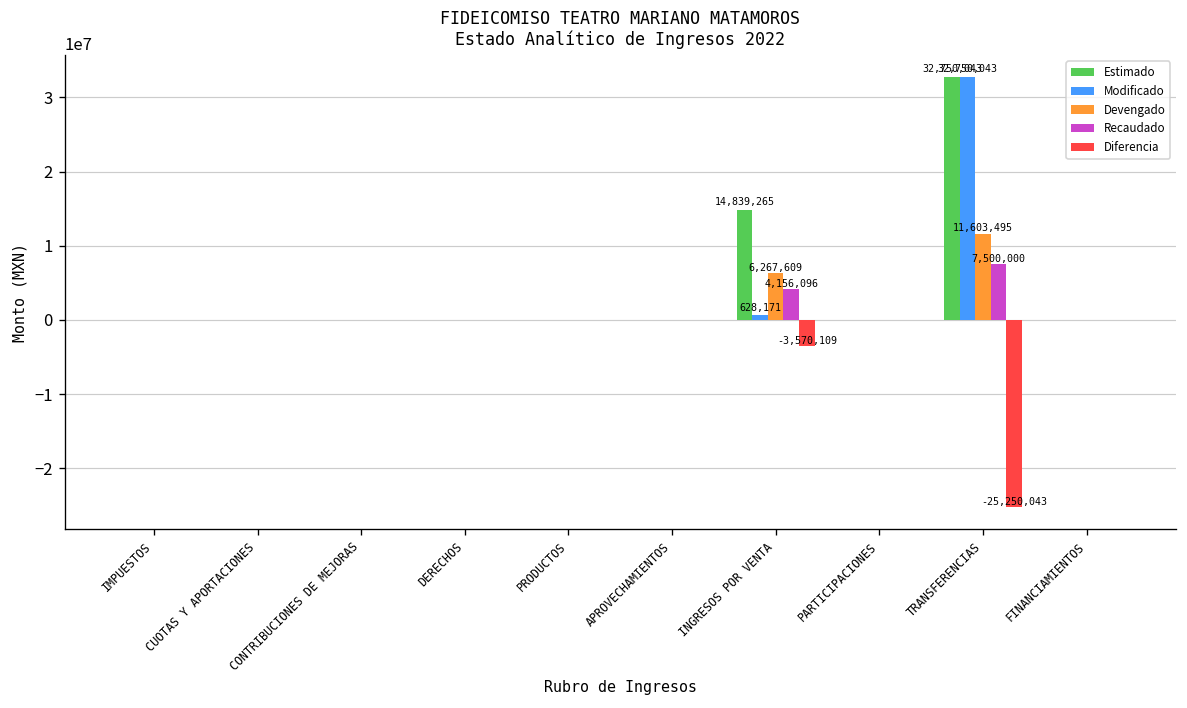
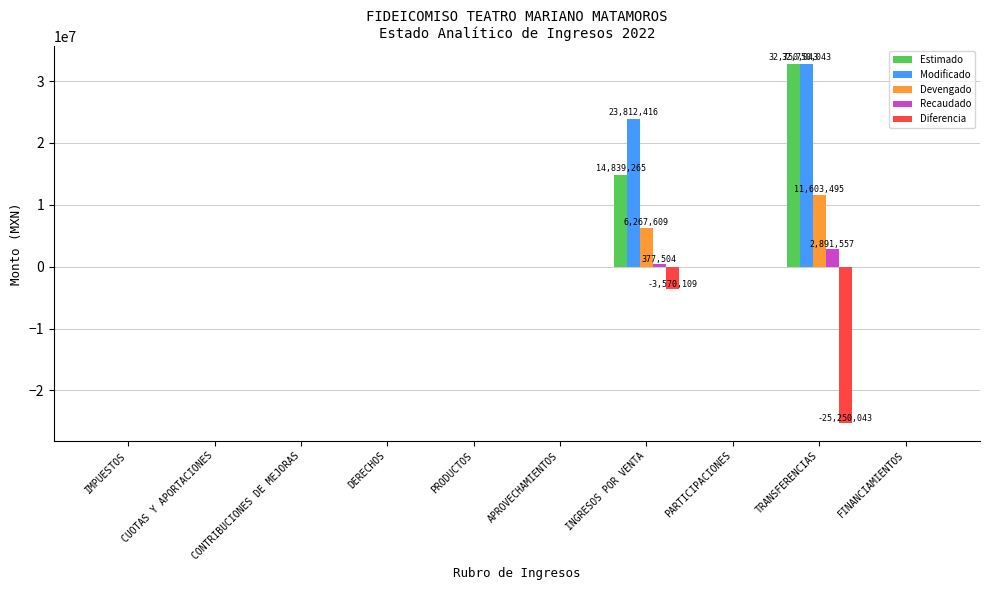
Modificado, INGRESOS POR VENTA: 628,171 -> 23,812,416
Recaudado, INGRESOS POR VENTA: 4,156,096 -> 377,504
Recaudado, TRANSFERENCIAS: 7,500,000 -> 2,891,557
